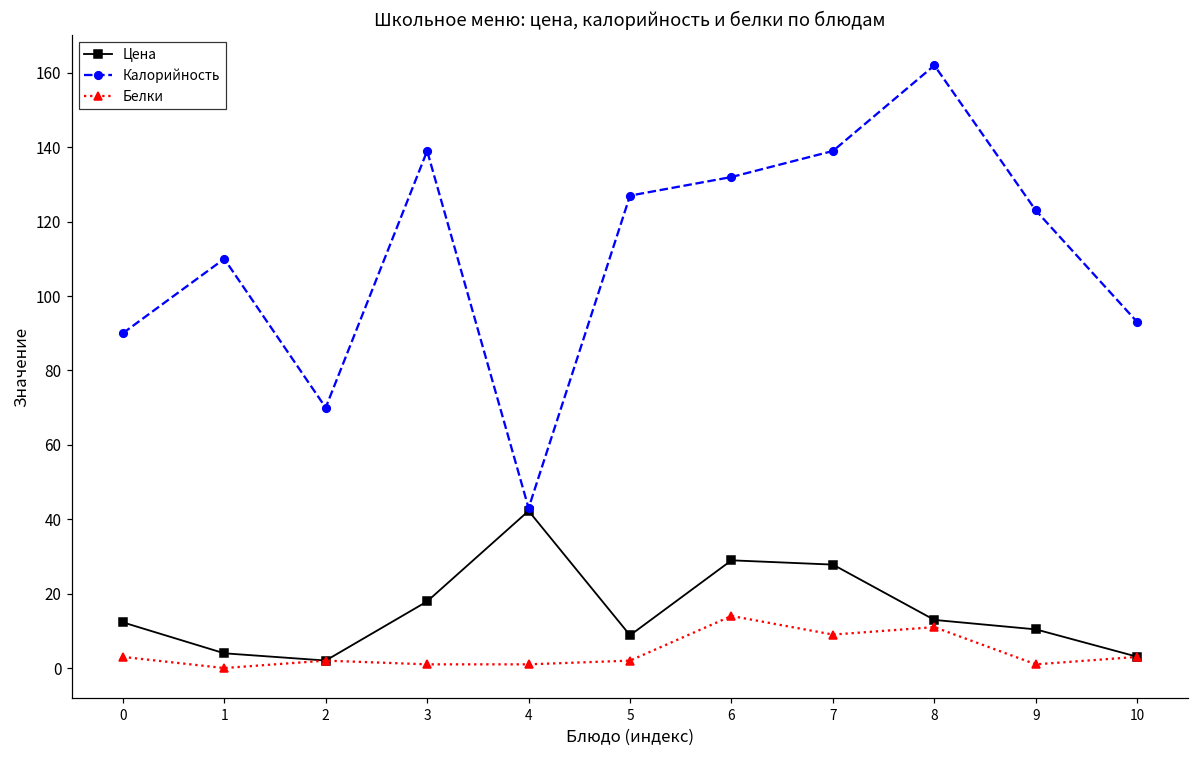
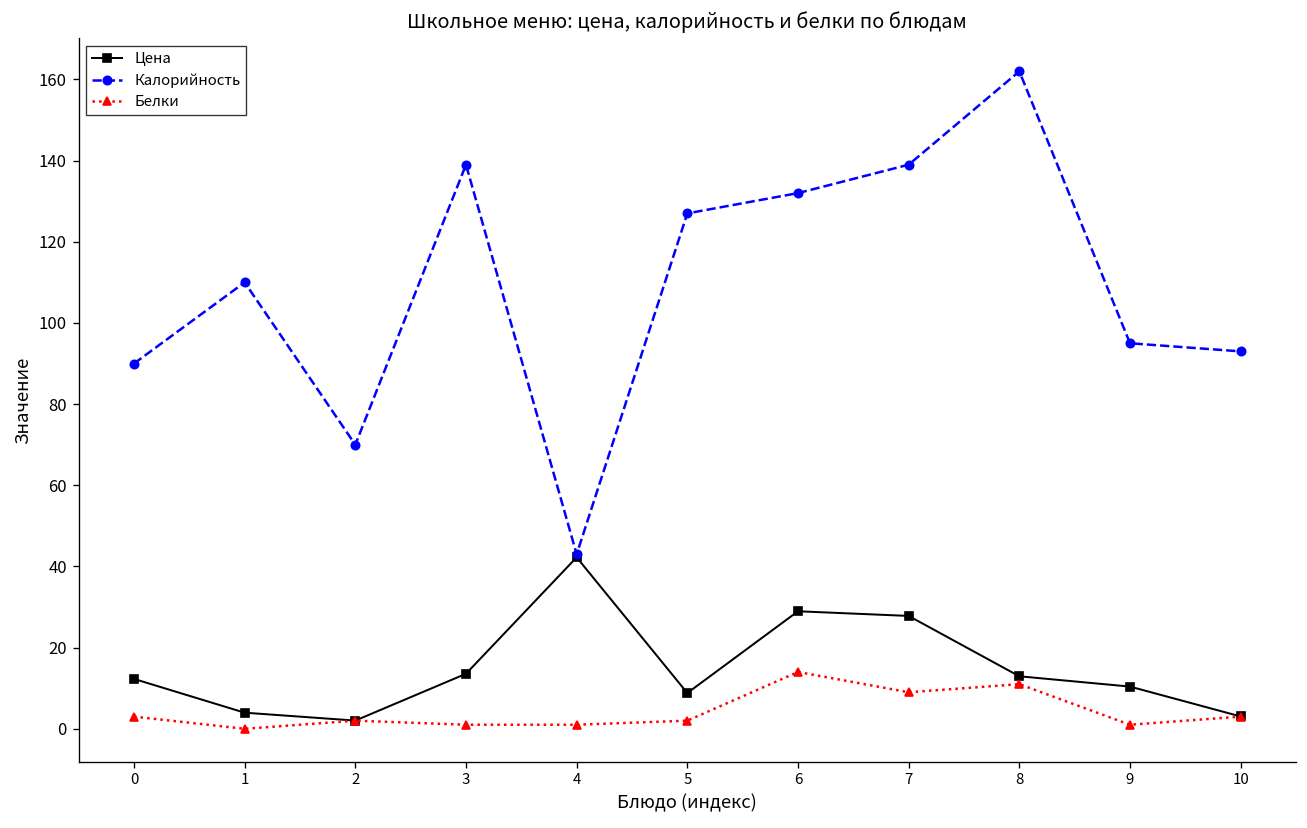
Цена, 3: 18 -> 14
Калорийность, 9: 123 -> 95
